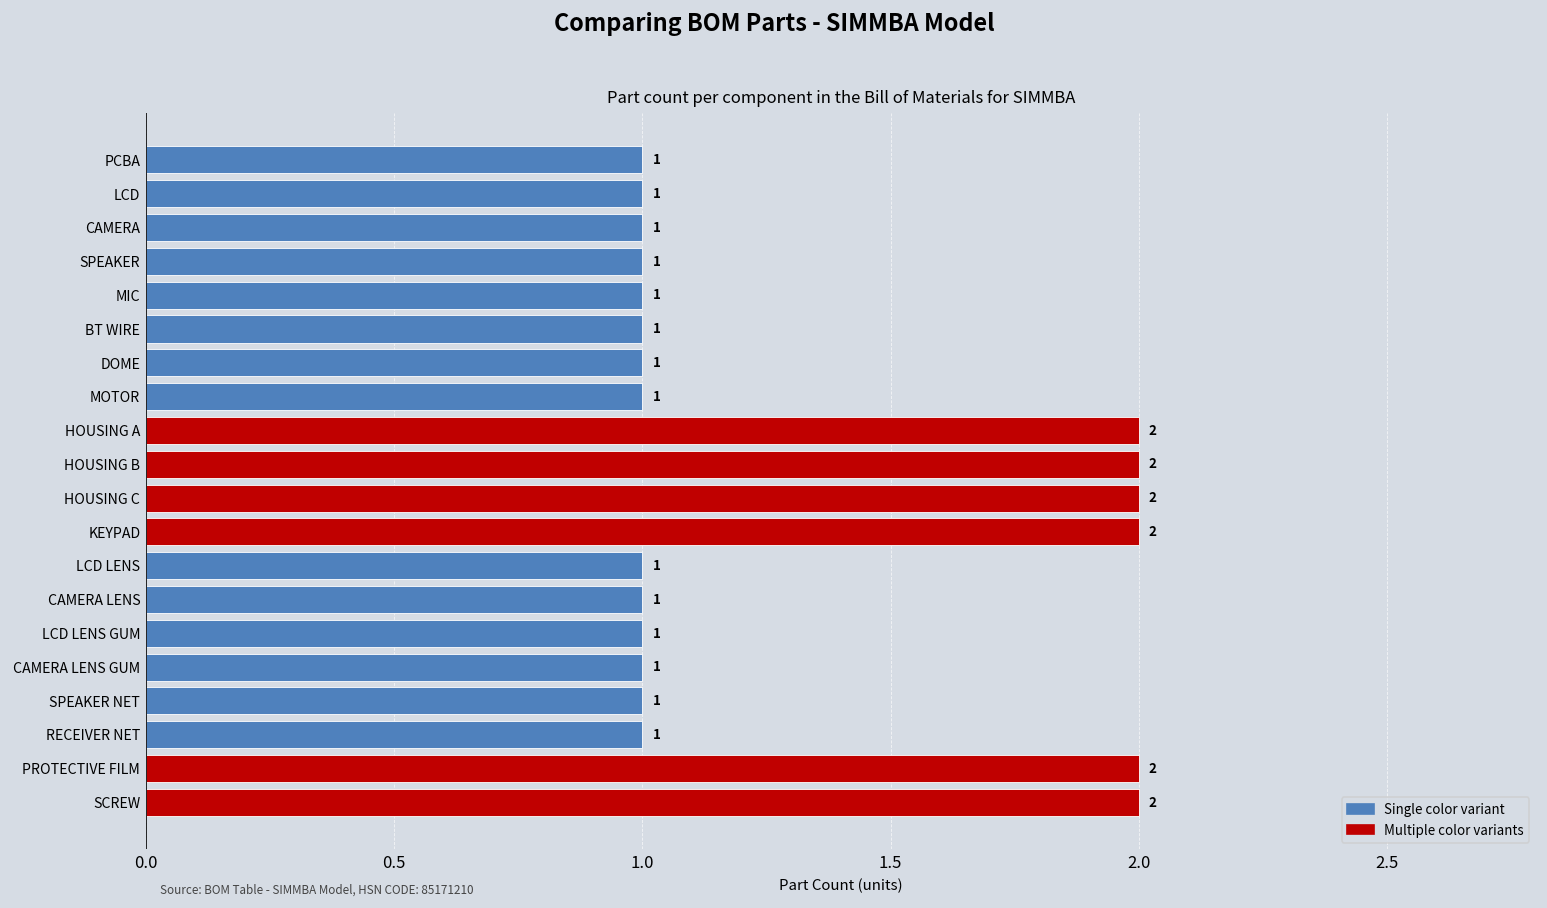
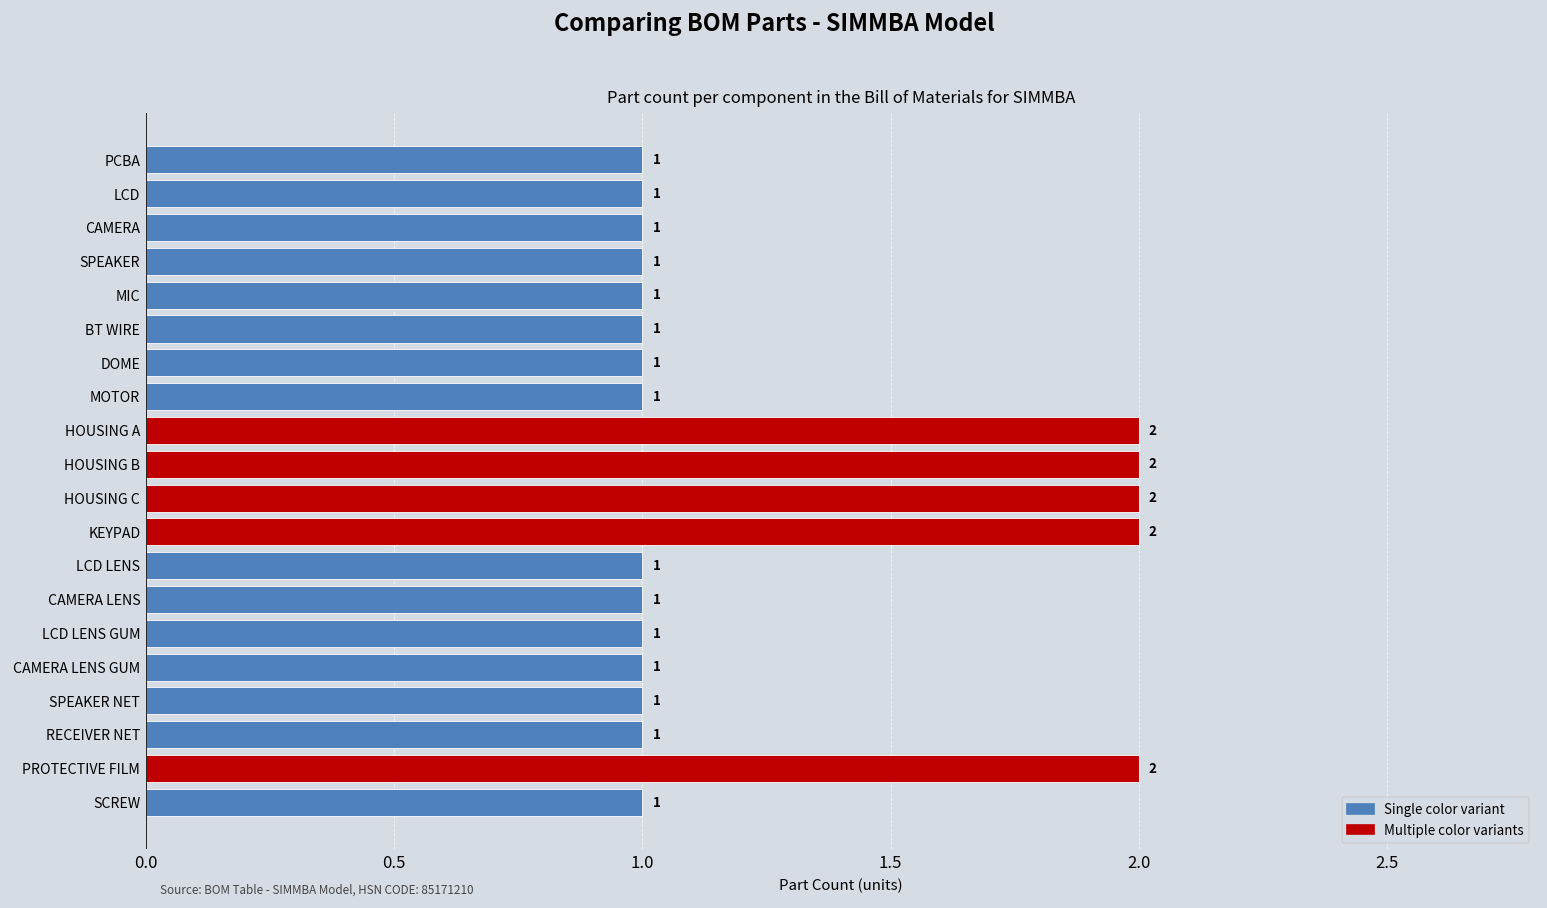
SCREW: 2 -> 1
